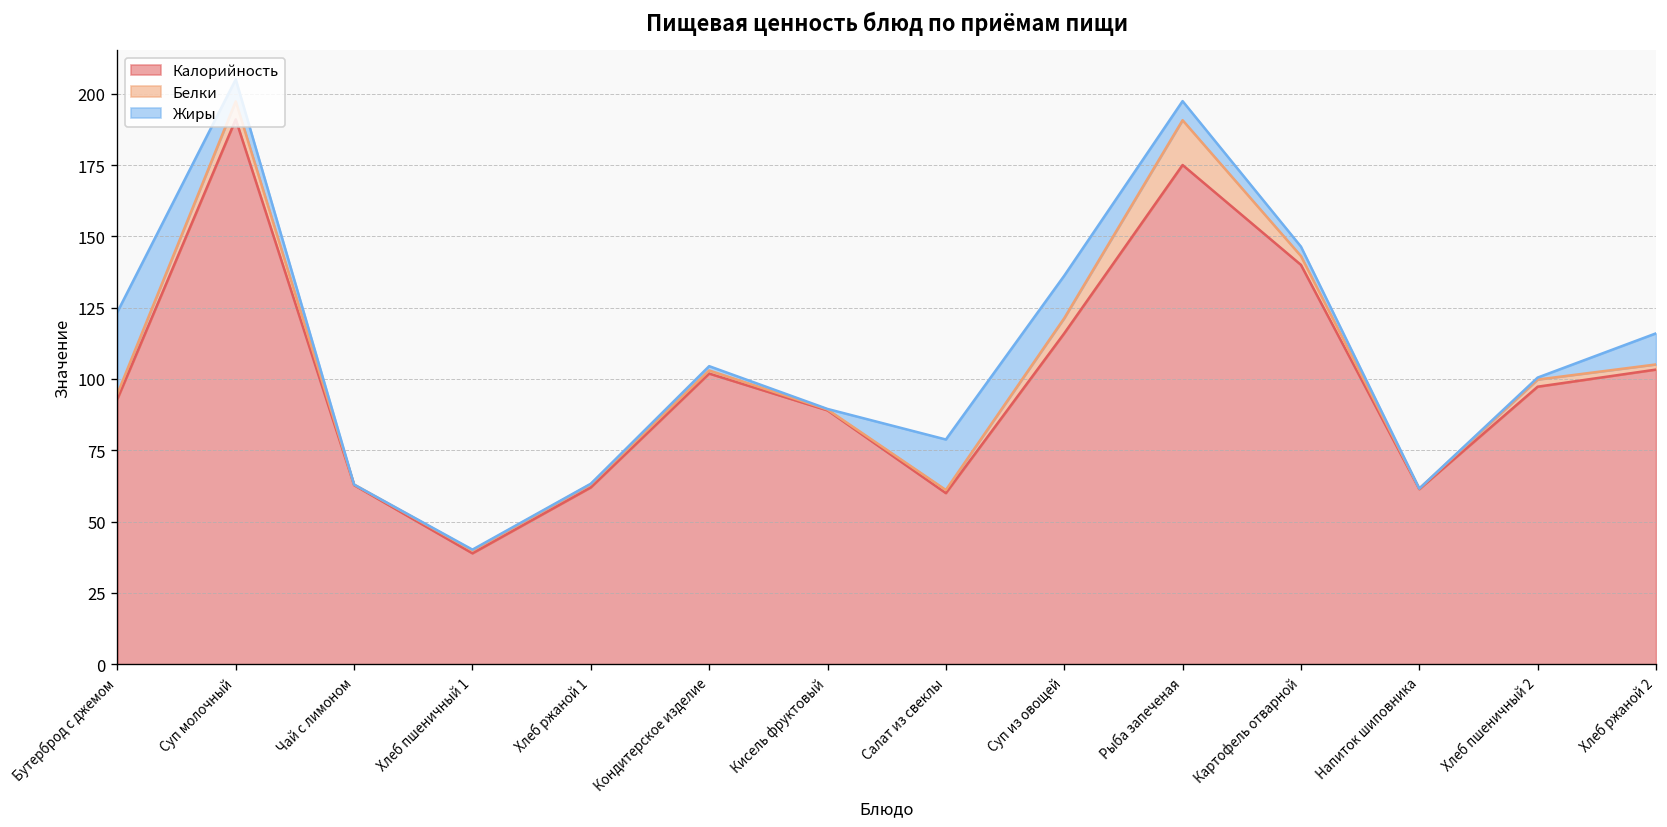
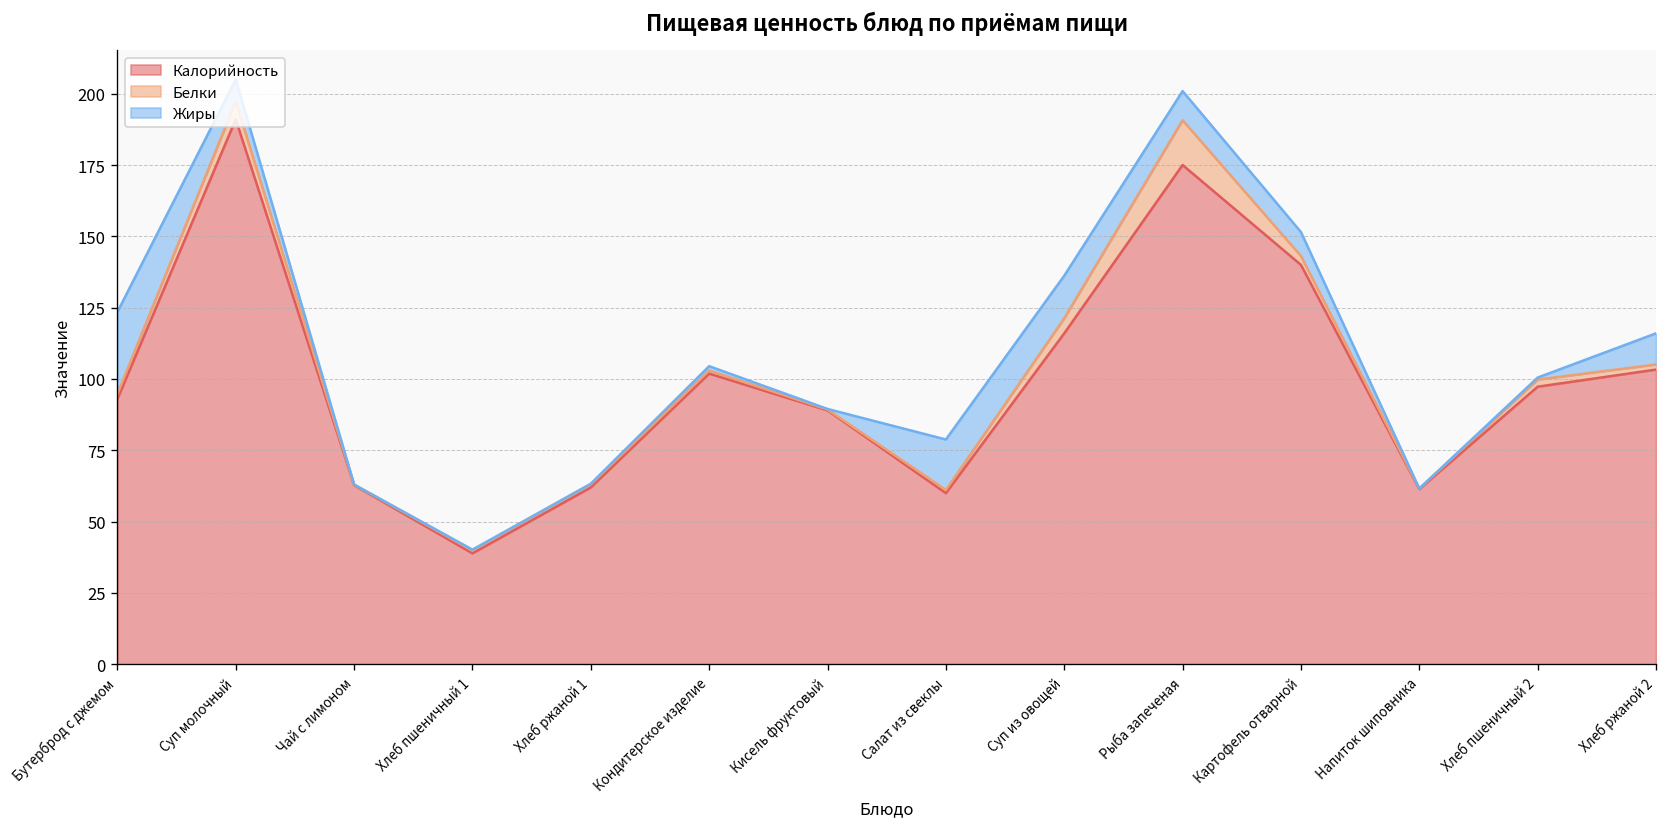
Жиры, Рыба запеченая: 7 -> 10
Жиры, Картофель отварной: 3 -> 8
